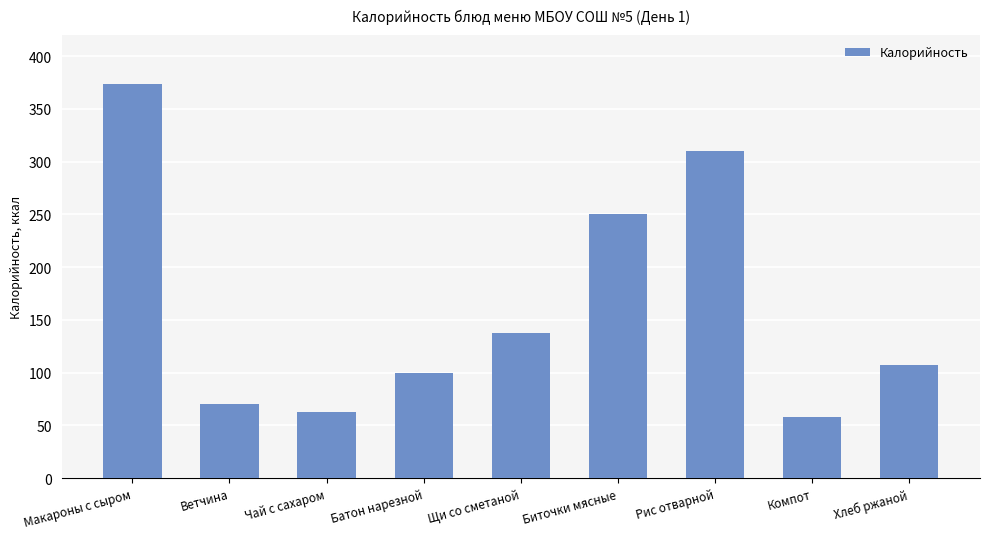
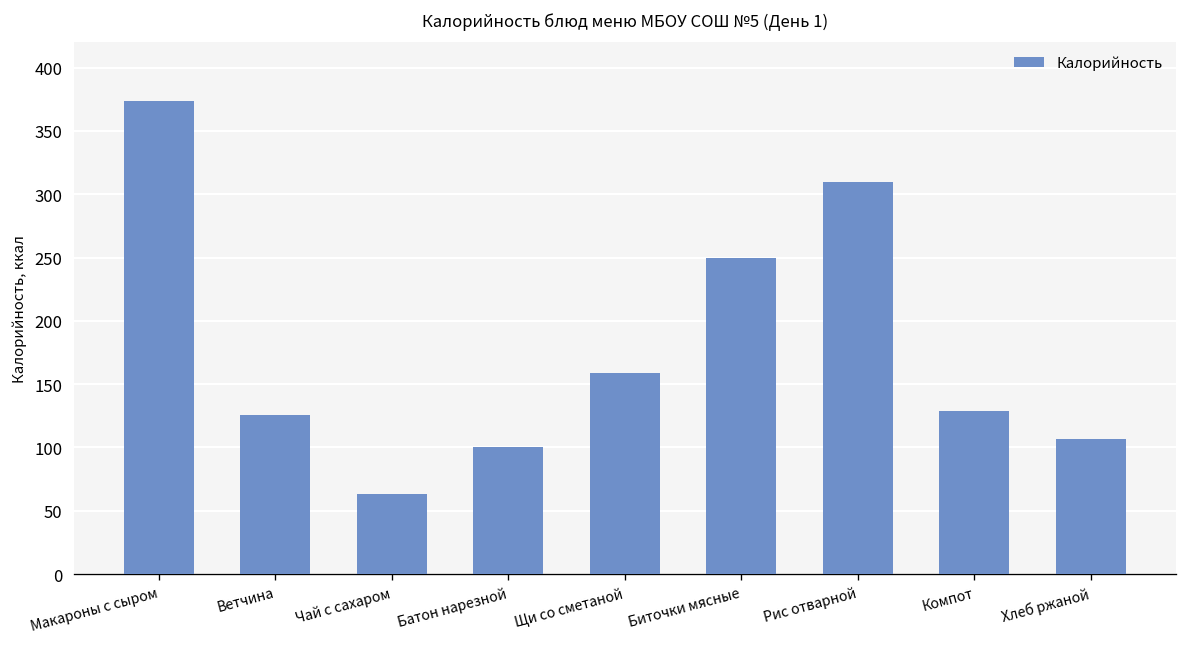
Ветчина: 70 -> 126
Щи со сметаной: 138 -> 159
Компот: 58 -> 129
